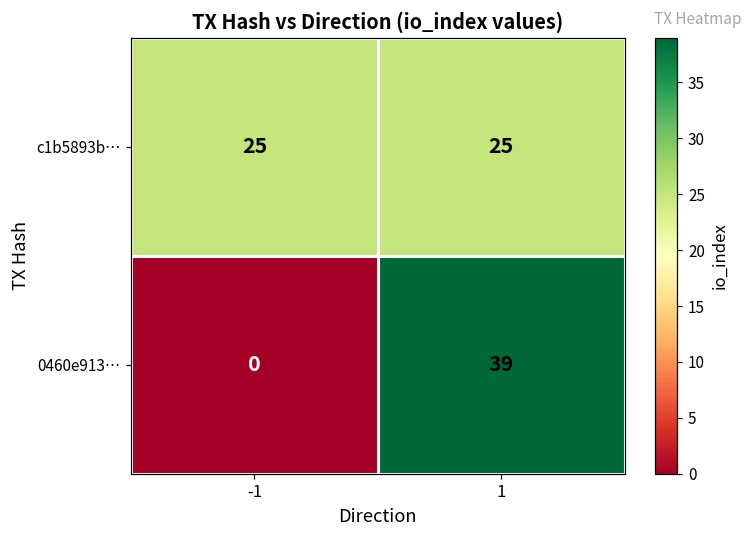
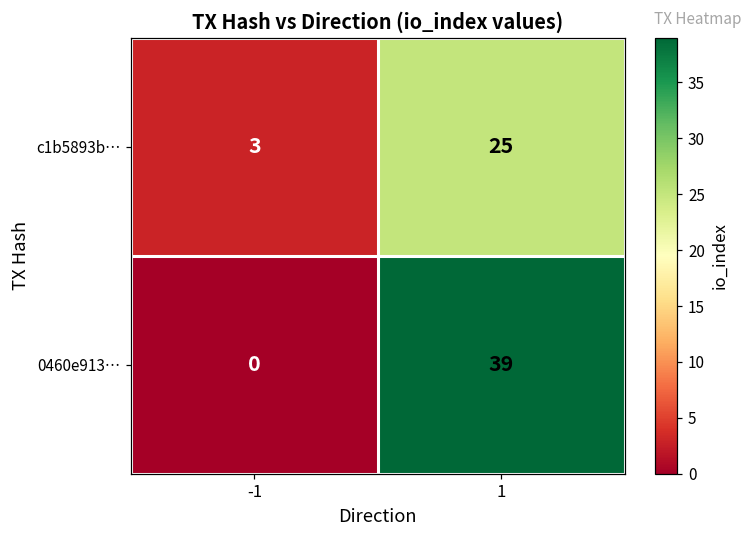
c1b5893b…, -1: 25 -> 3
